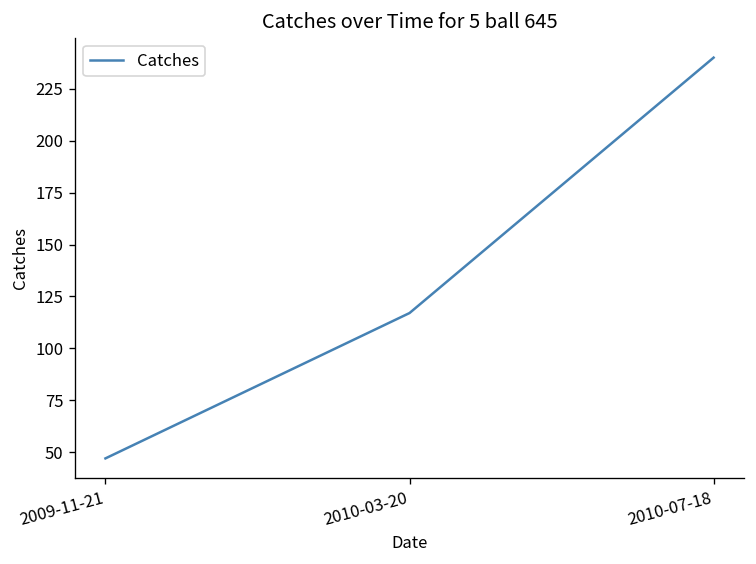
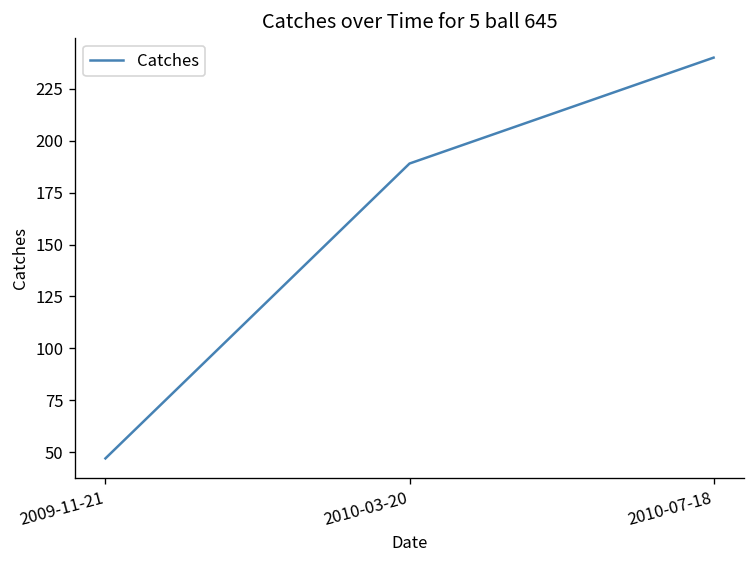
2010-03-20: 117 -> 189
